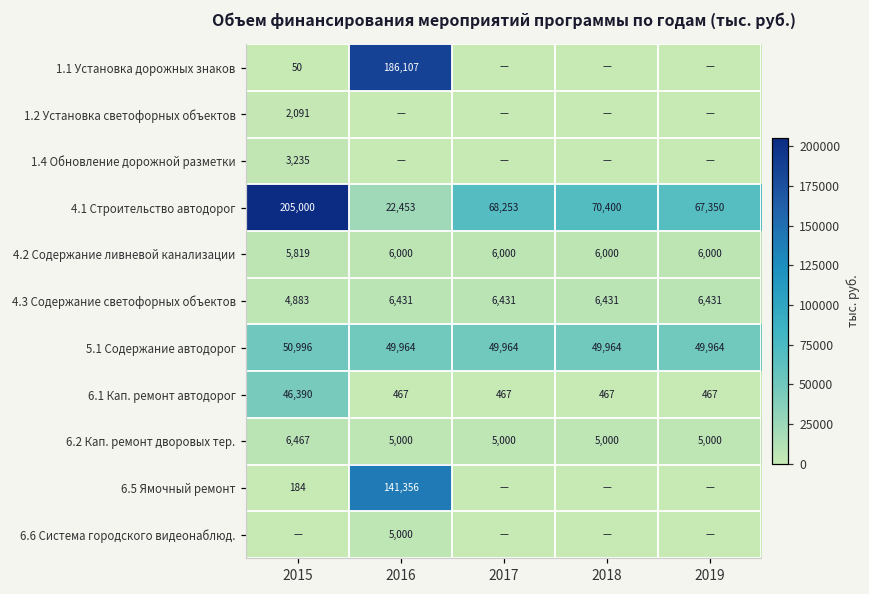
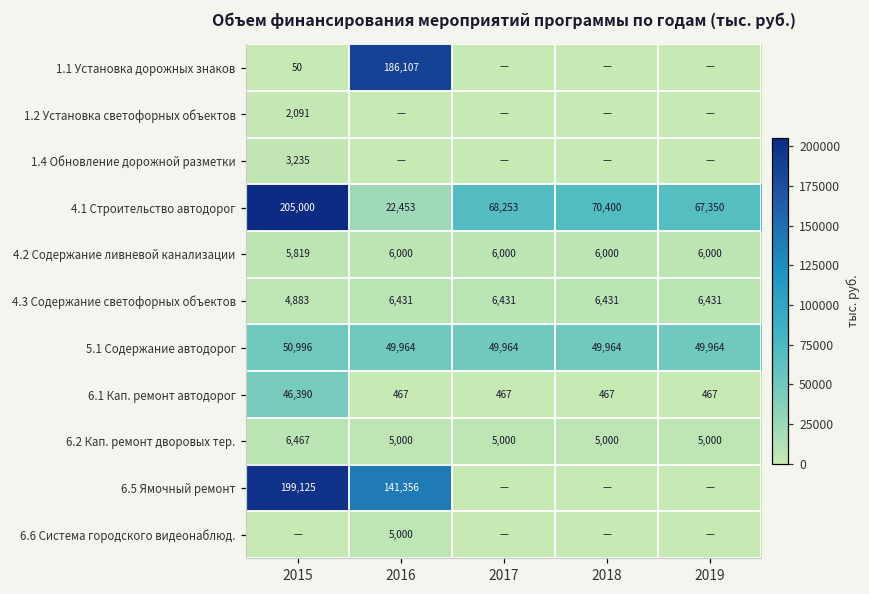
6.5 Ямочный ремонт, 2015: 184 -> 199,125
